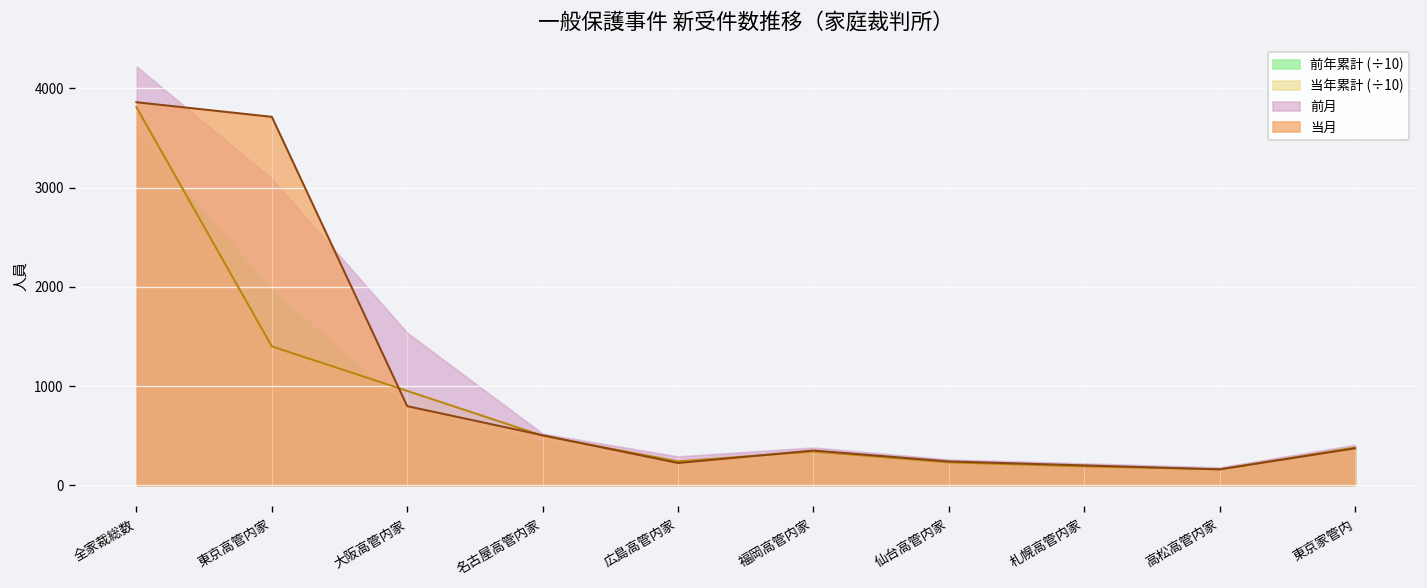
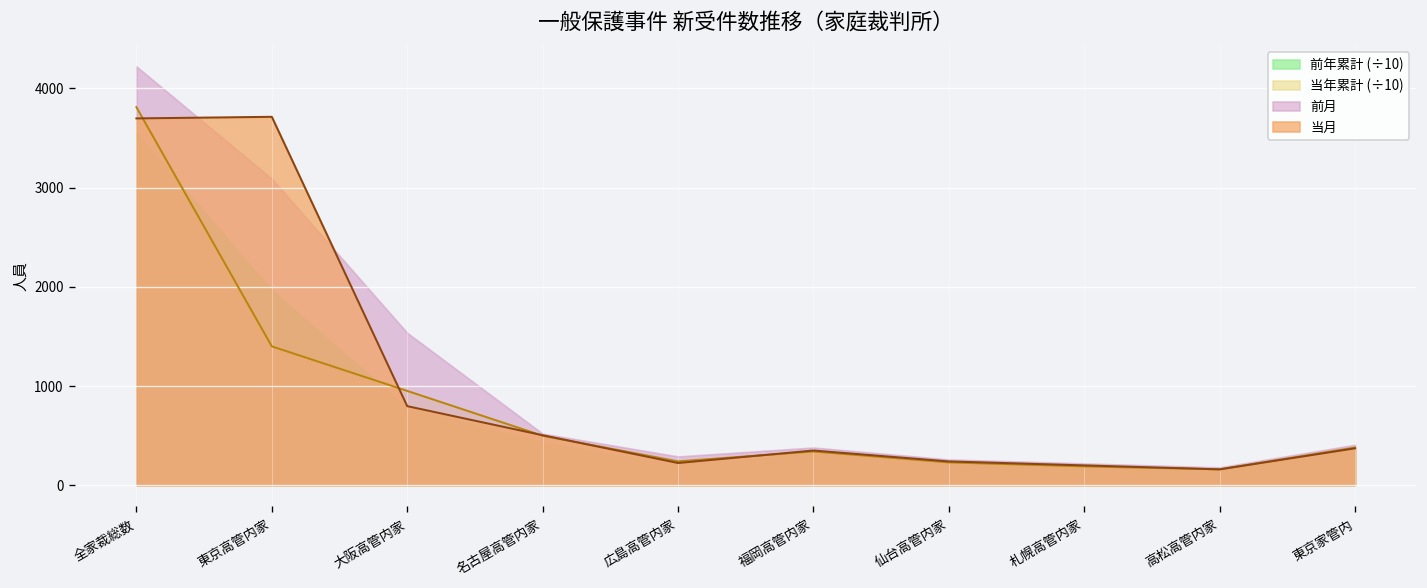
当月, 全家裁総数: 3900 -> 3700
